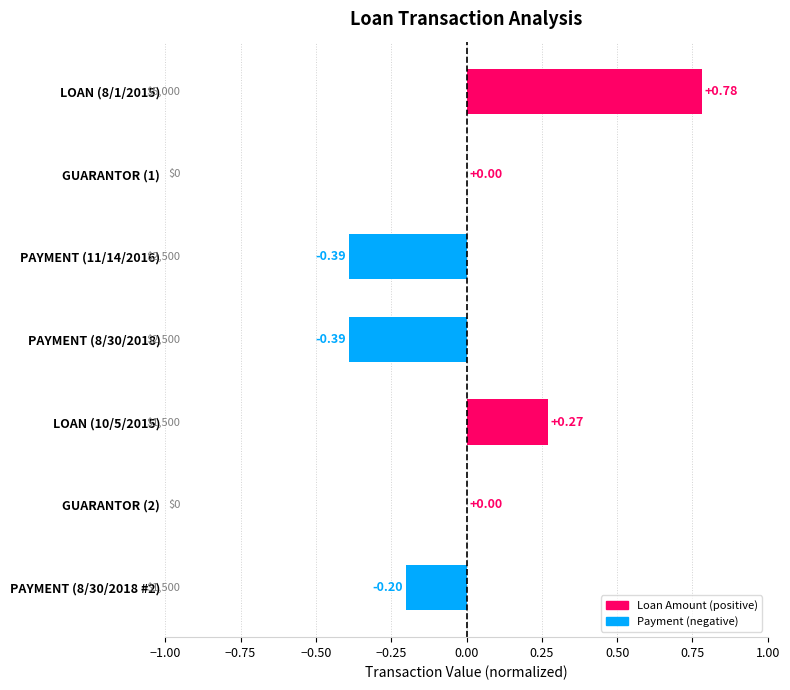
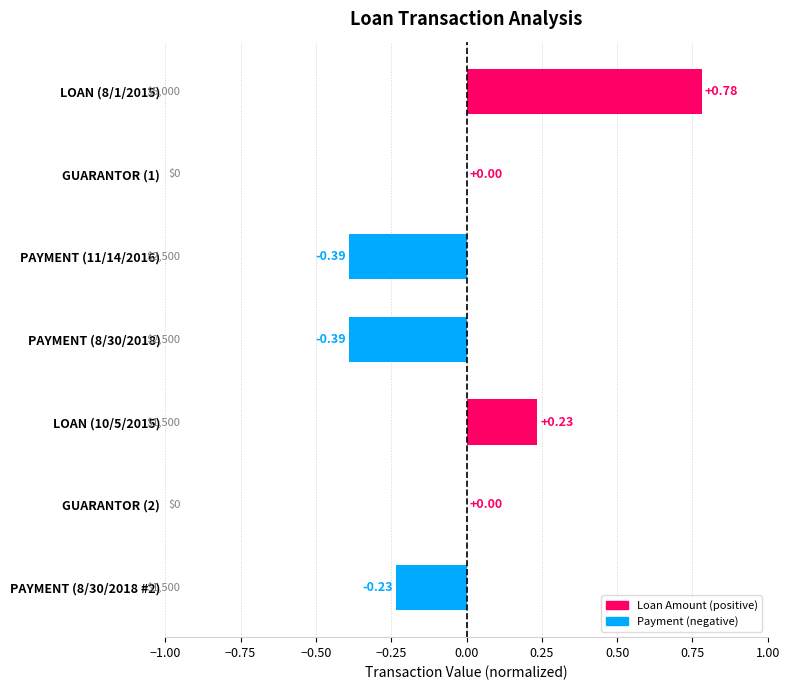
LOAN (10/5/2015): +0.27 -> +0.23
PAYMENT (8/30/2018 #2): -0.20 -> -0.23
